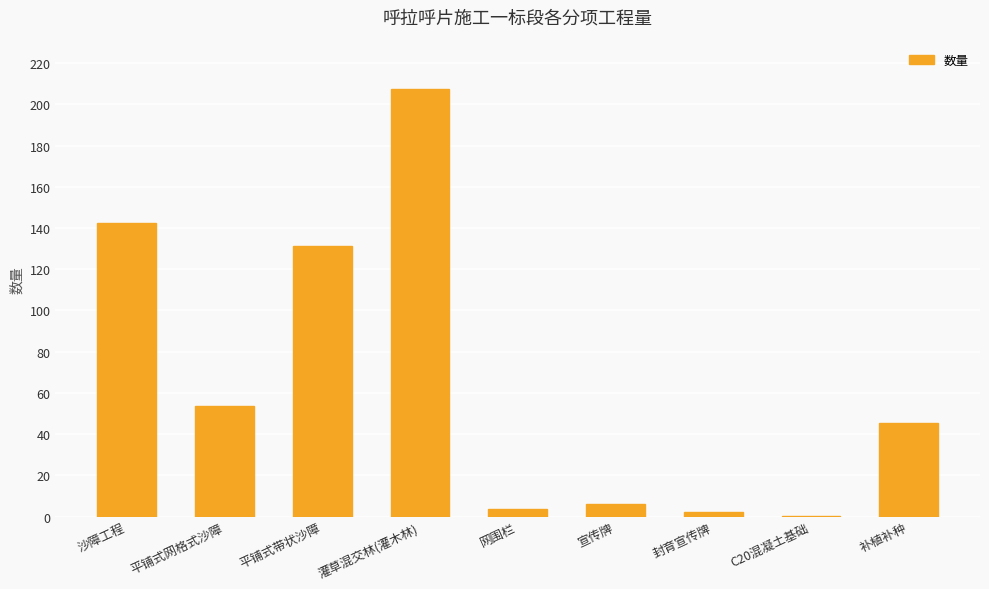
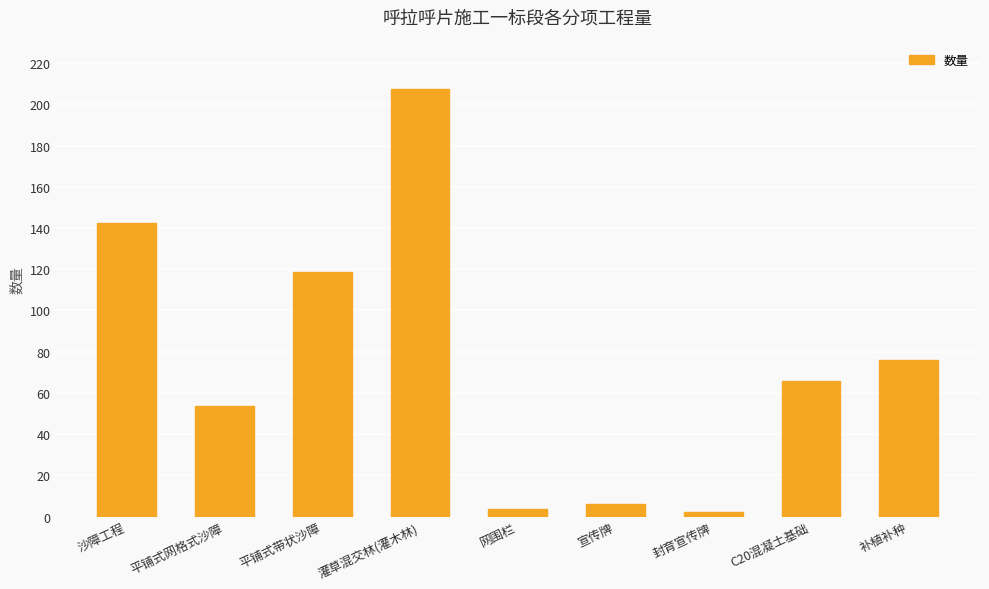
平铺式带状沙障: 131 -> 118
C20混凝土基础: 0 -> 66
补植补种: 45 -> 76
